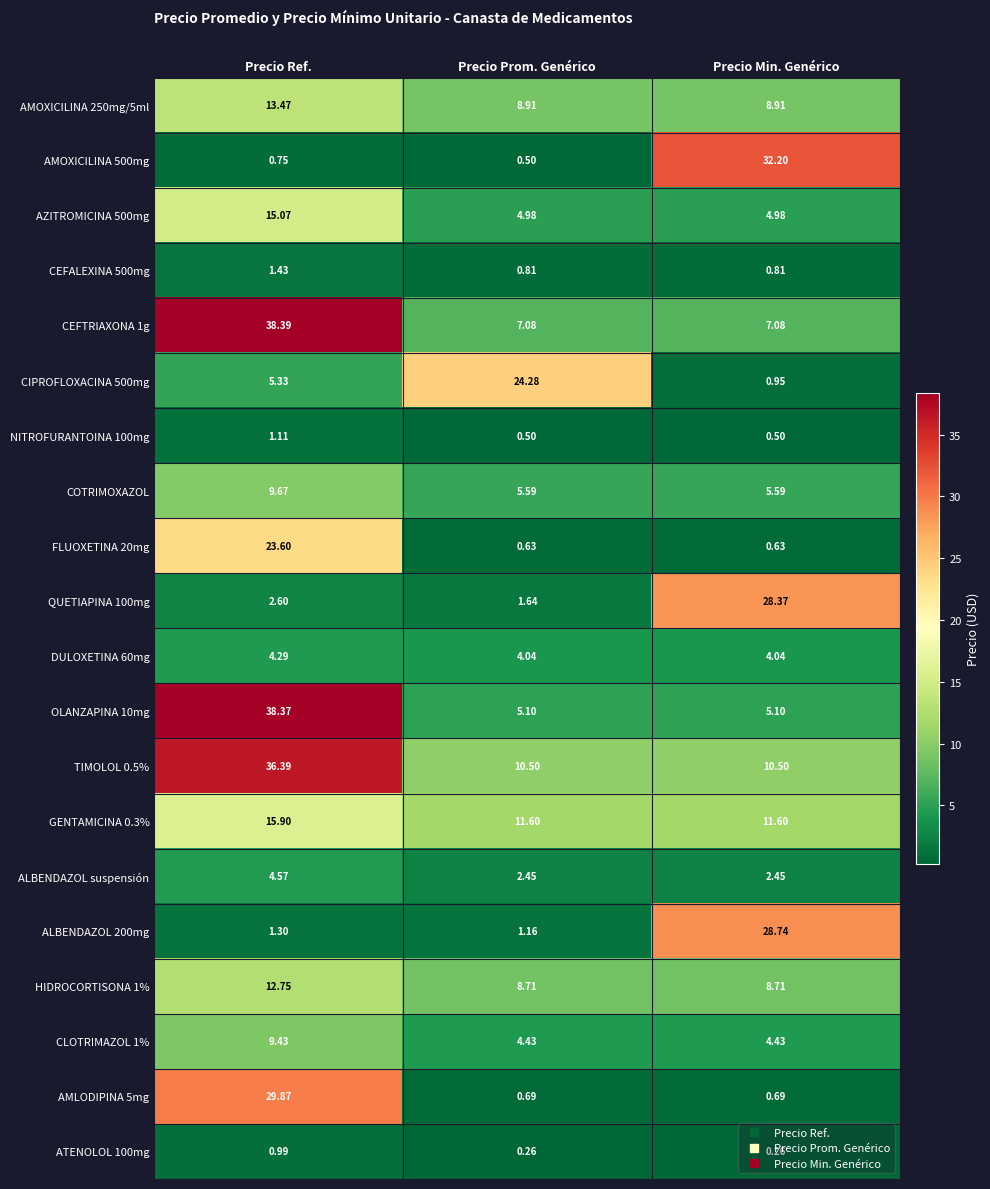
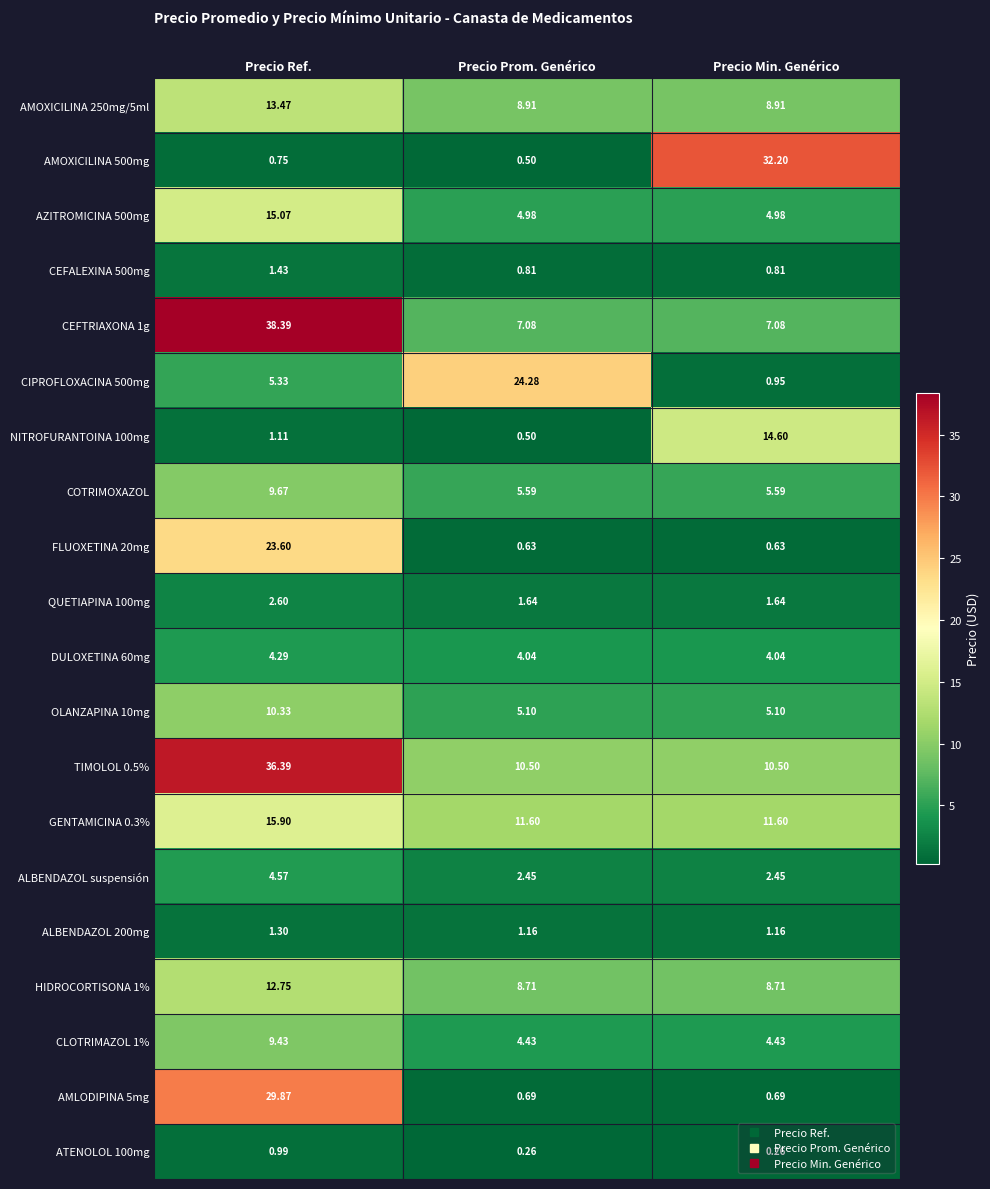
NITROFURANTOINA 100mg, Precio Min. Genérico: 0.50 -> 14.60
QUETIAPINA 100mg, Precio Min. Genérico: 28.37 -> 1.64
OLANZAPINA 10mg, Precio Ref.: 38.37 -> 10.33
ALBENDAZOL 200mg, Precio Min. Genérico: 28.74 -> 1.16
